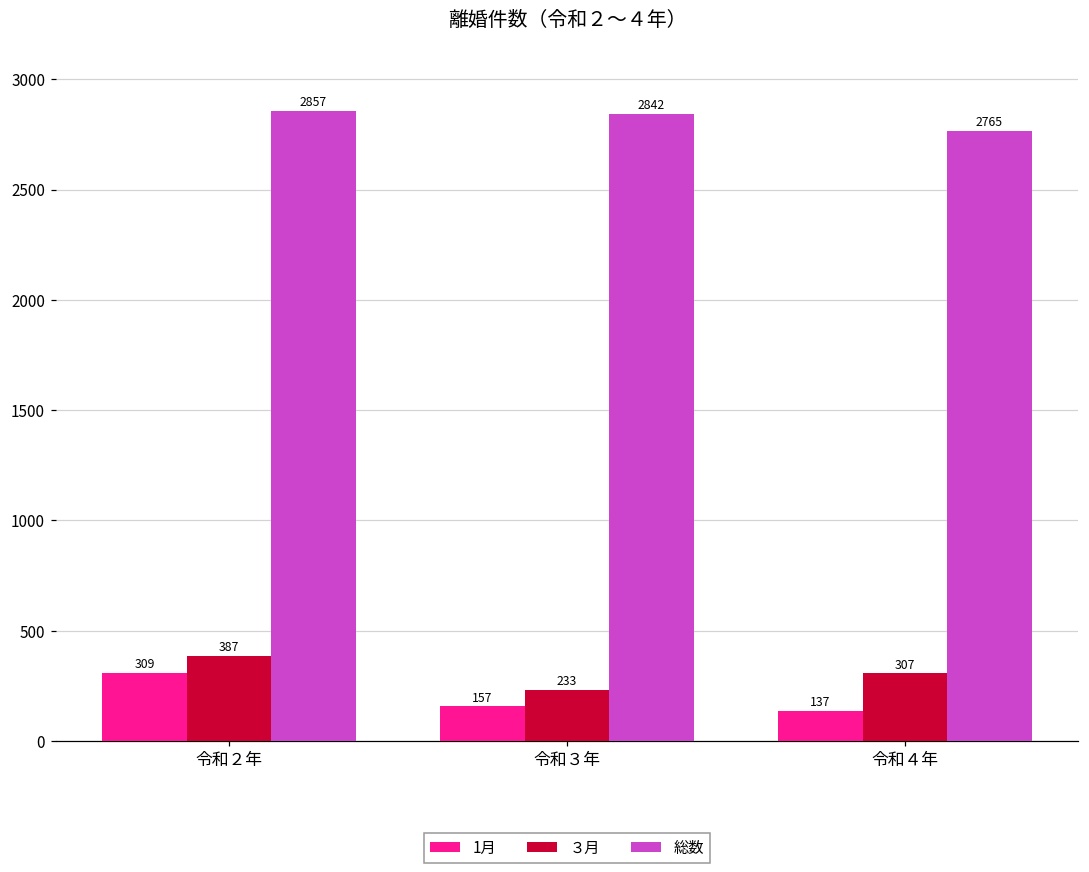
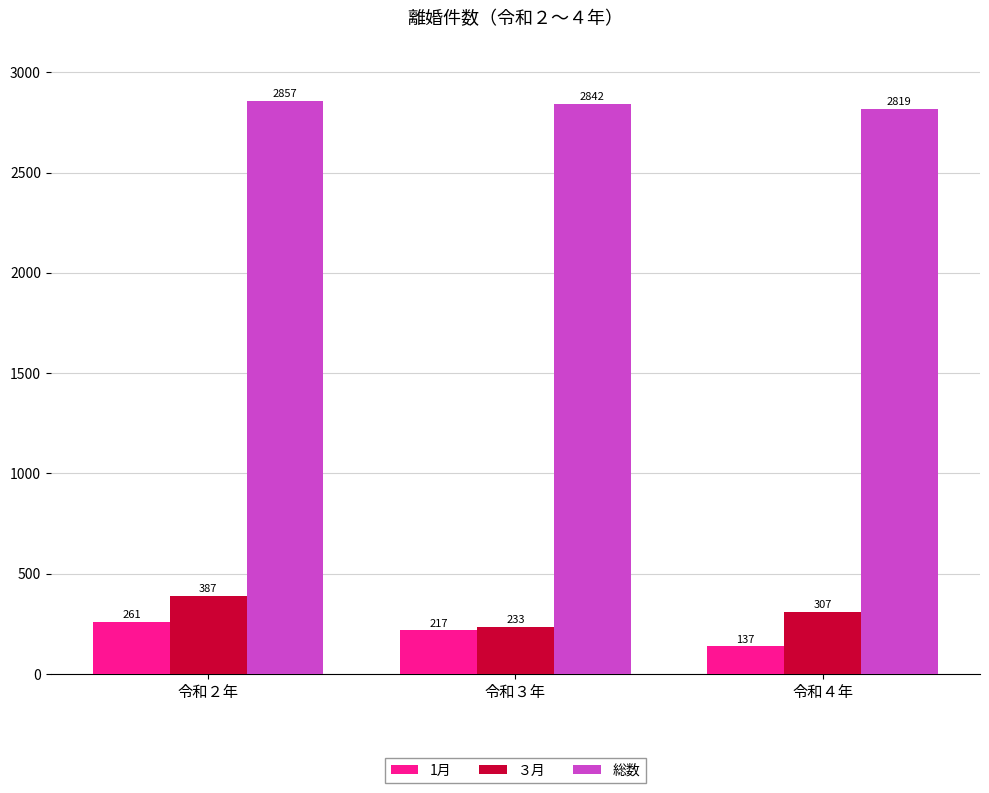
1月, 令和２年: 309 -> 261
1月, 令和３年: 157 -> 217
総数, 令和４年: 2765 -> 2819
